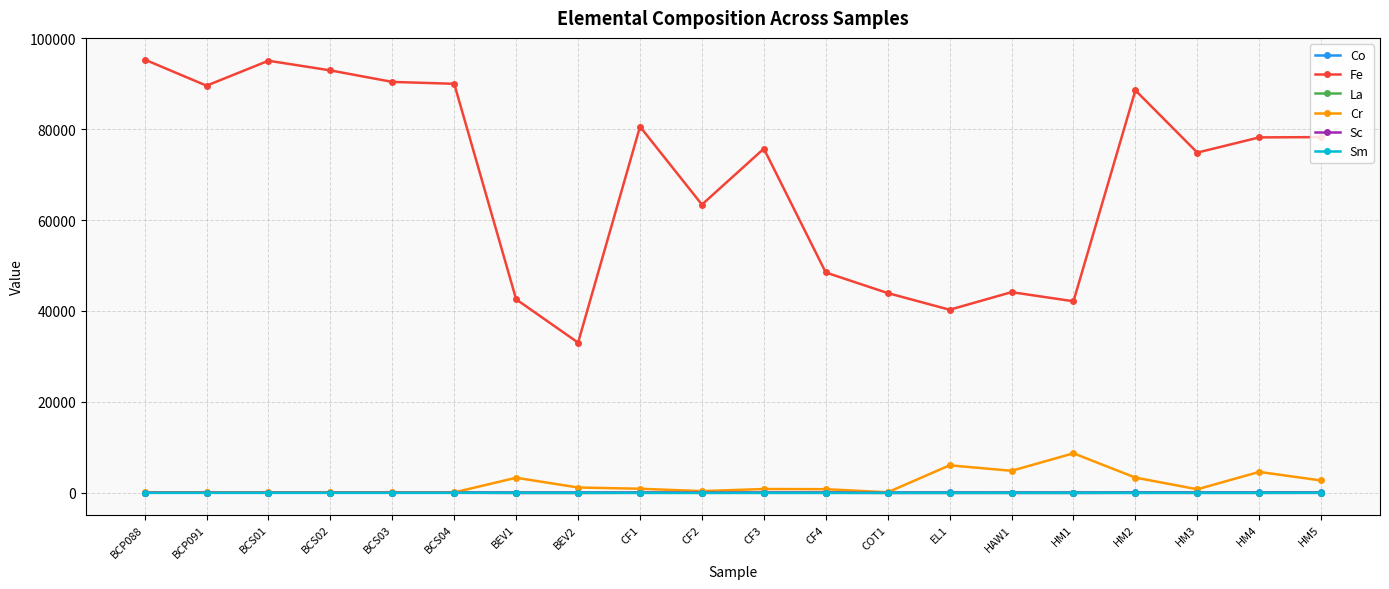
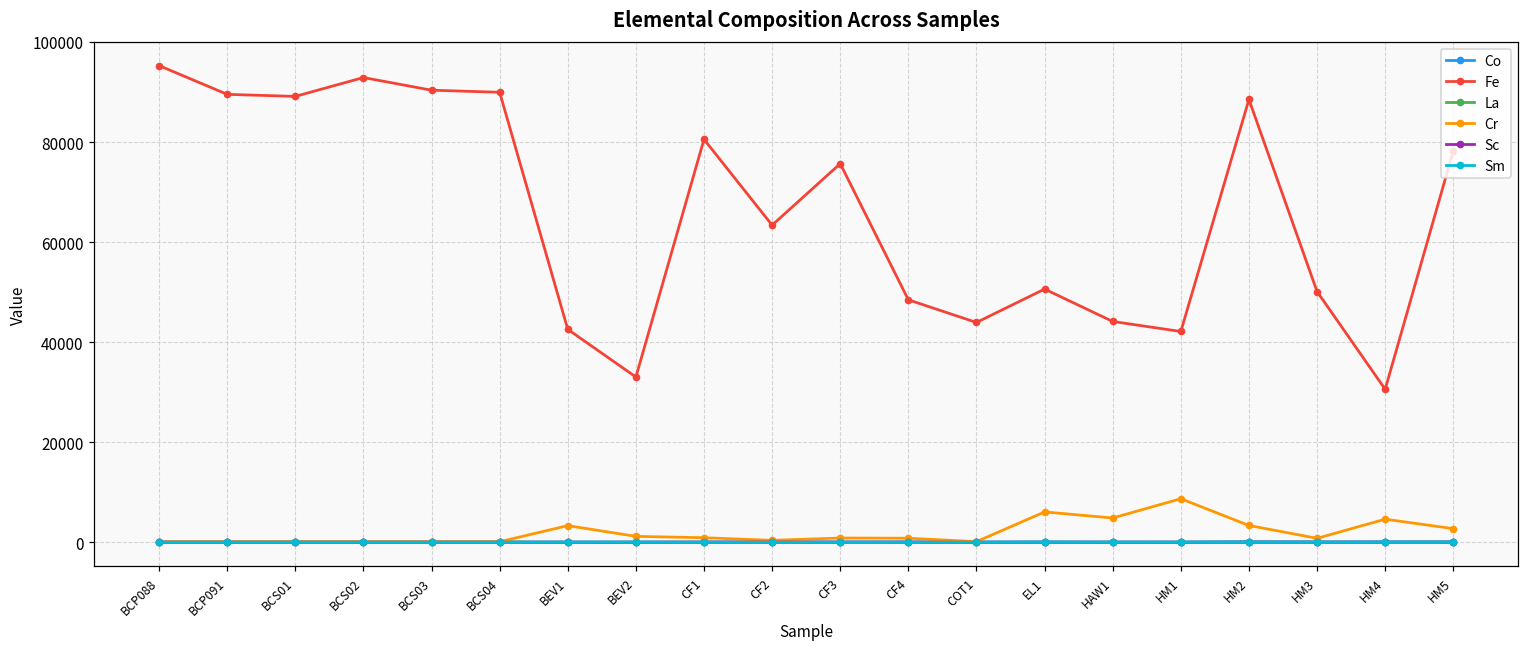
Fe, BCS01: 95000 -> 89000
Fe, EL1: 40000 -> 51000
Fe, HM3: 75000 -> 50000
Fe, HM4: 78000 -> 31000
